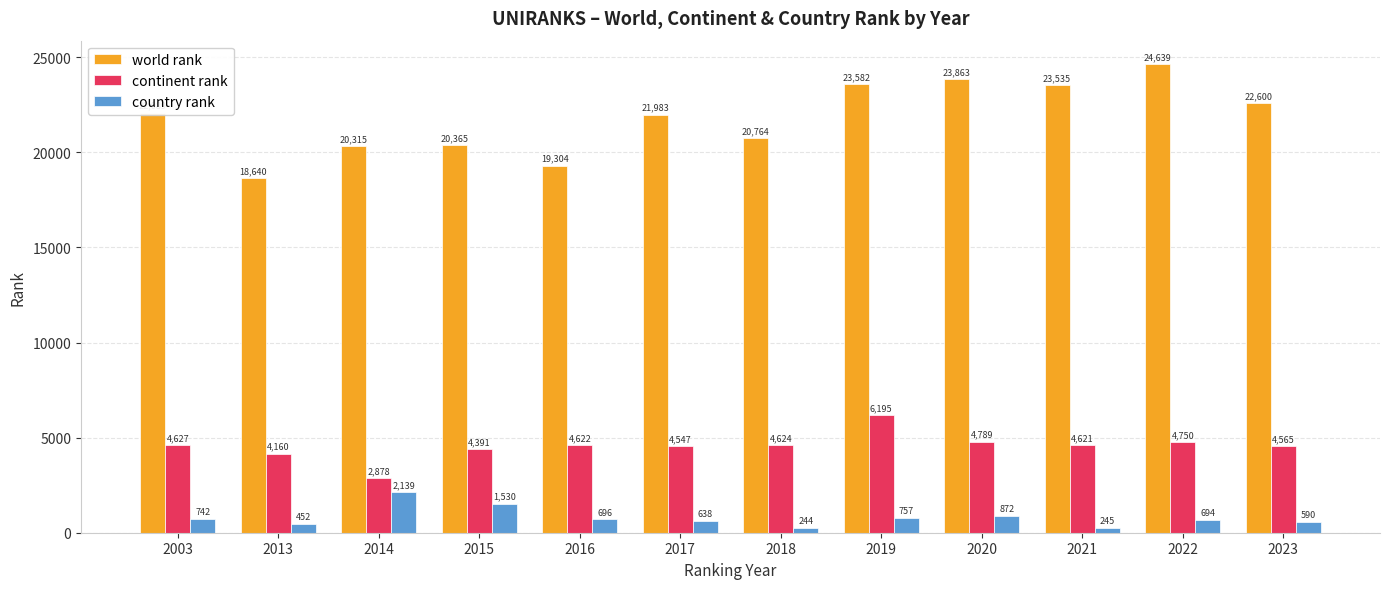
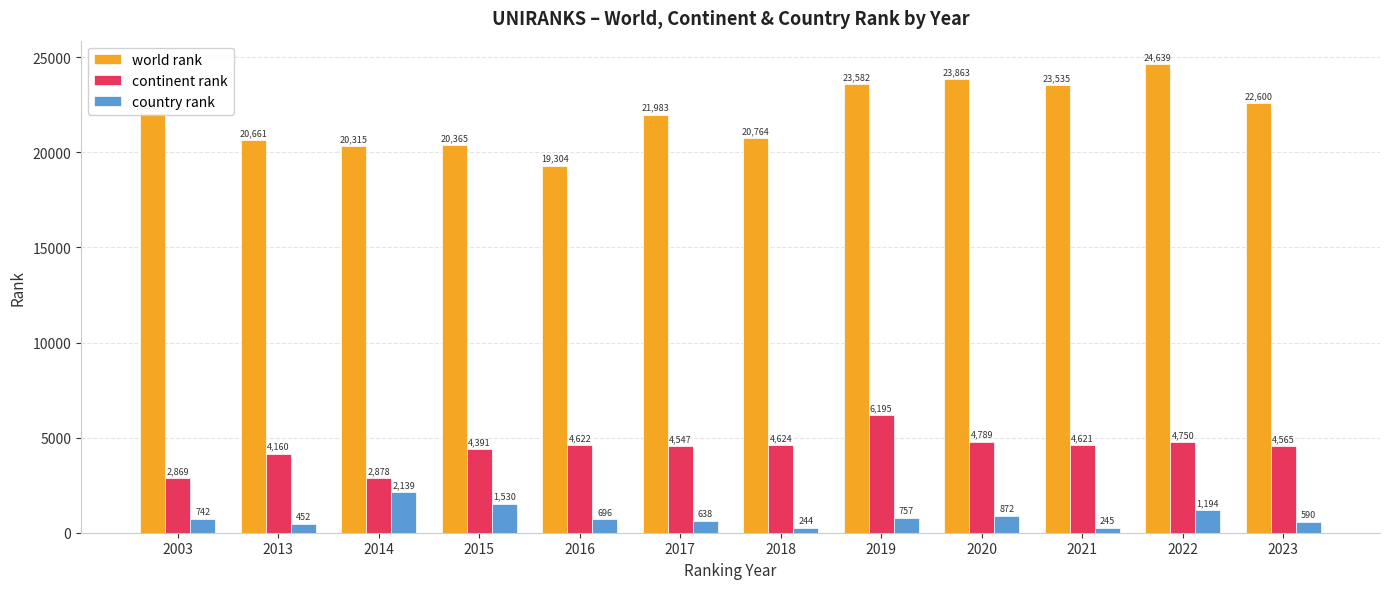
continent rank, 2003: 4,627 -> 2,869
world rank, 2013: 18,640 -> 20,661
country rank, 2022: 694 -> 1,194
